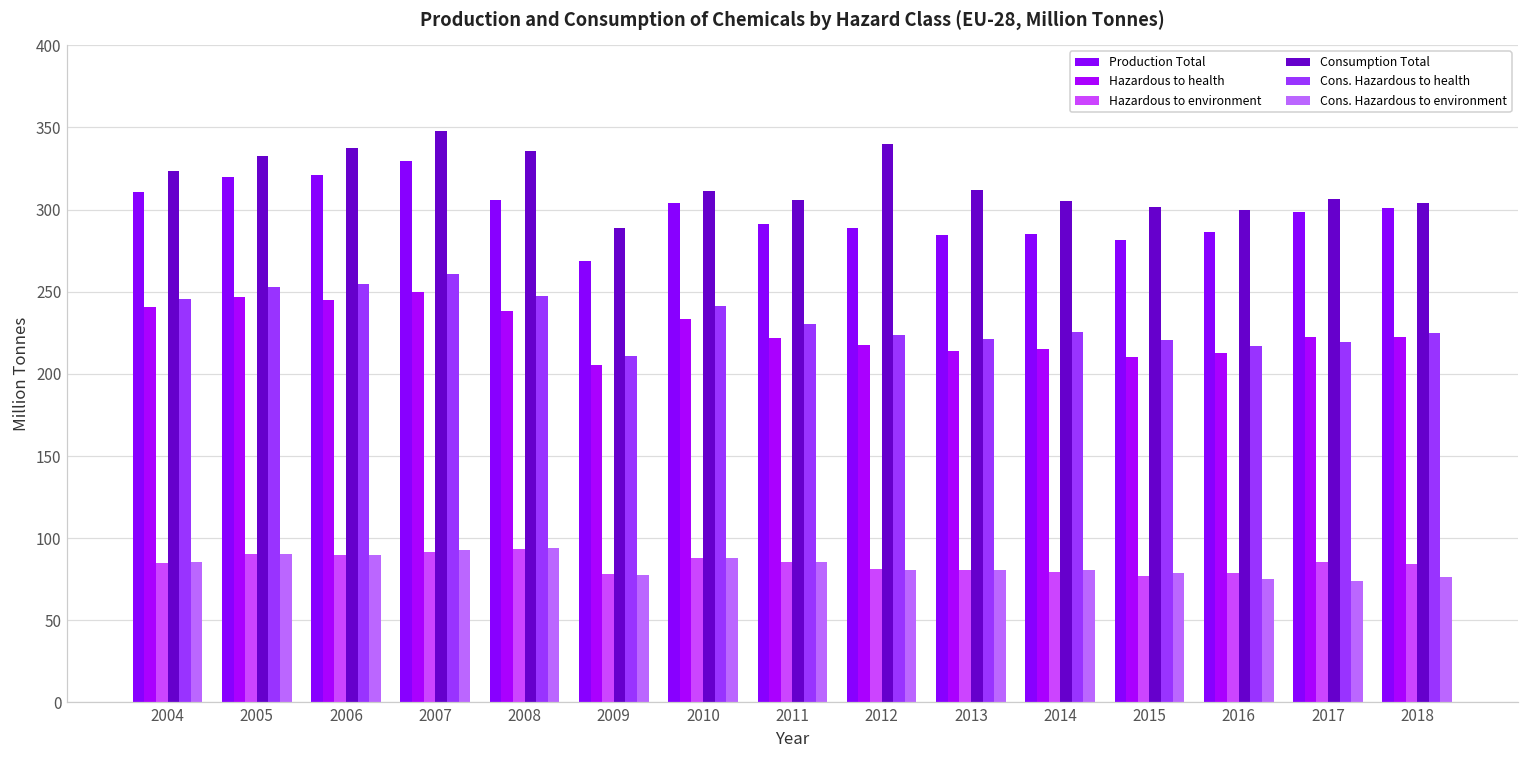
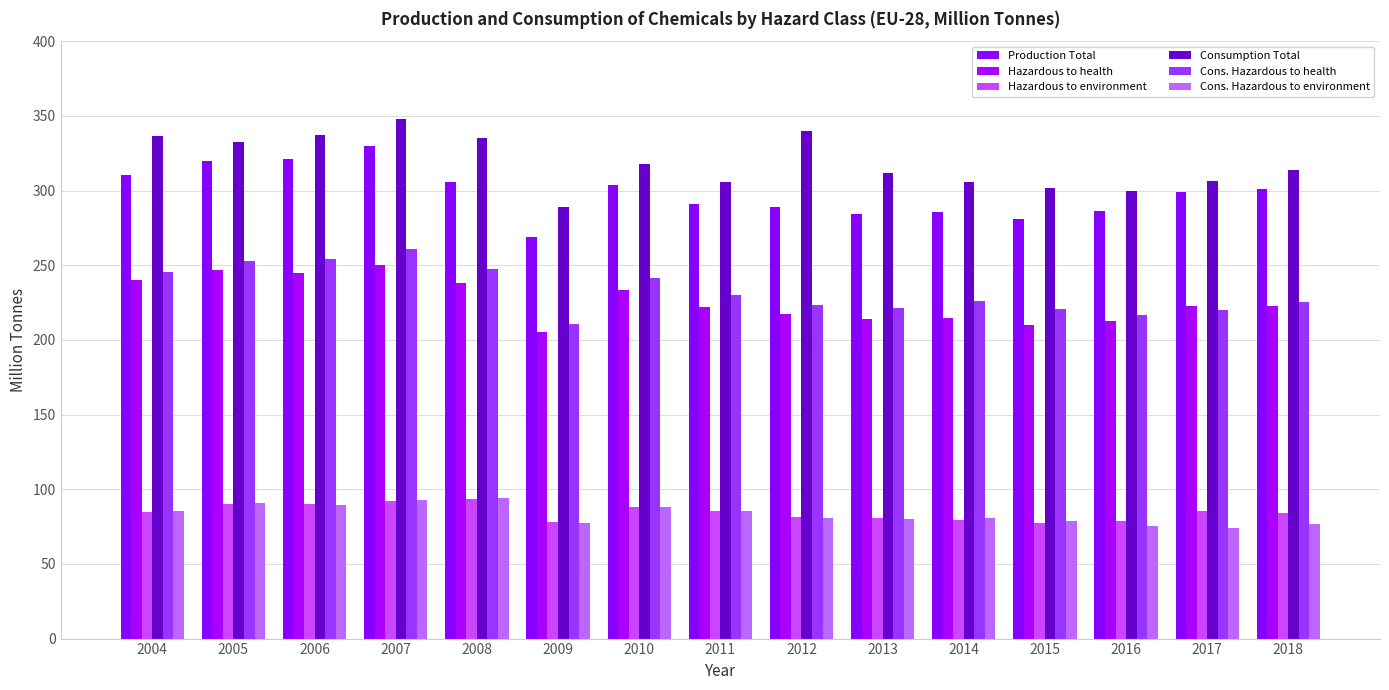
Consumption Total, 2004: 323 -> 337
Consumption Total, 2010: 311 -> 318
Consumption Total, 2018: 304 -> 314
